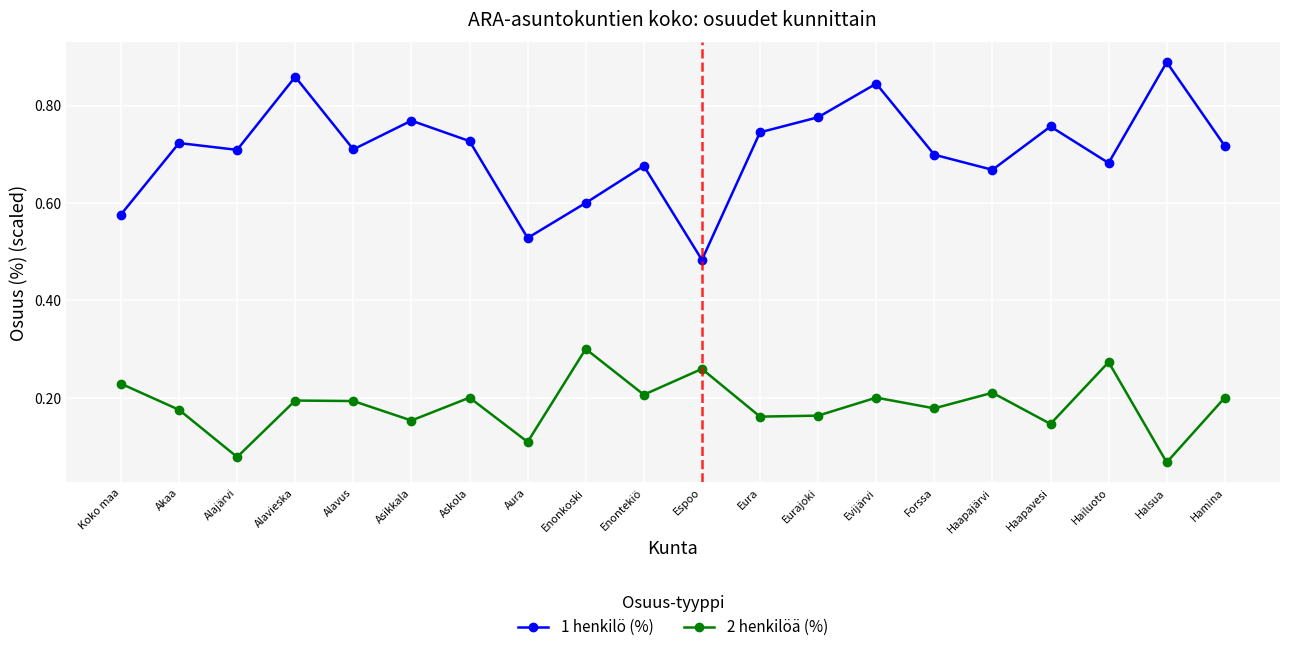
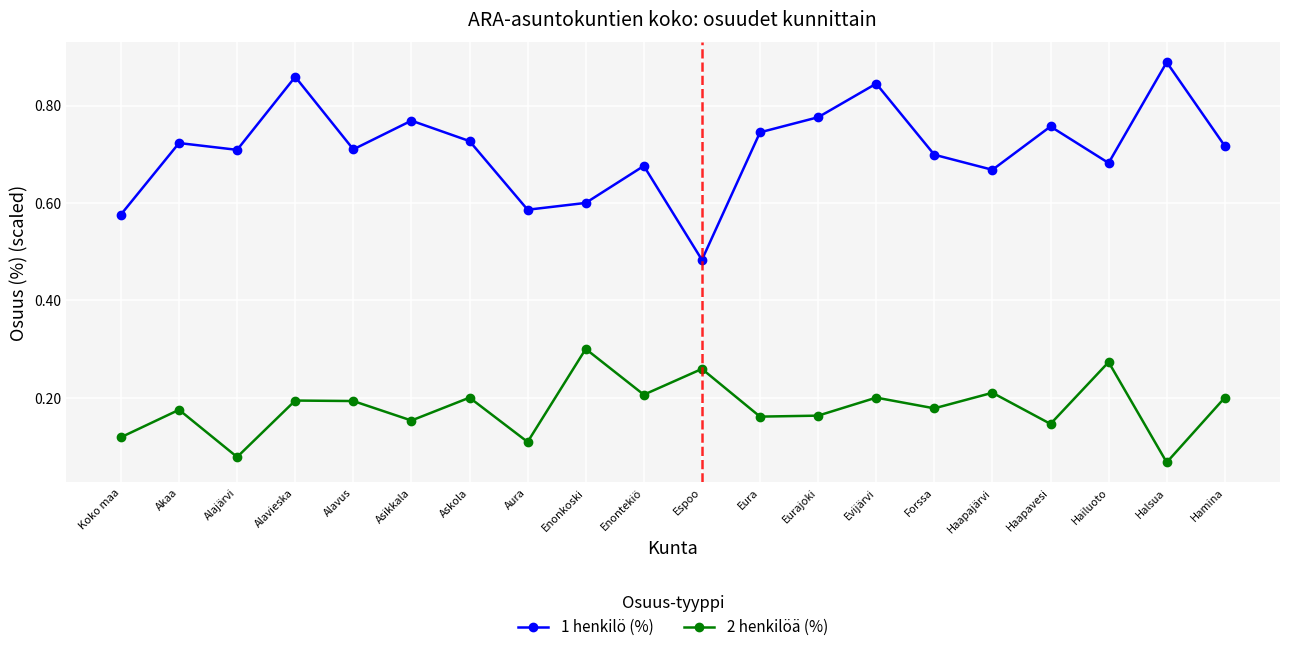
2 henkilöä (%), Koko maa: 0.23 -> 0.12
1 henkilö (%), Aura: 0.53 -> 0.59
